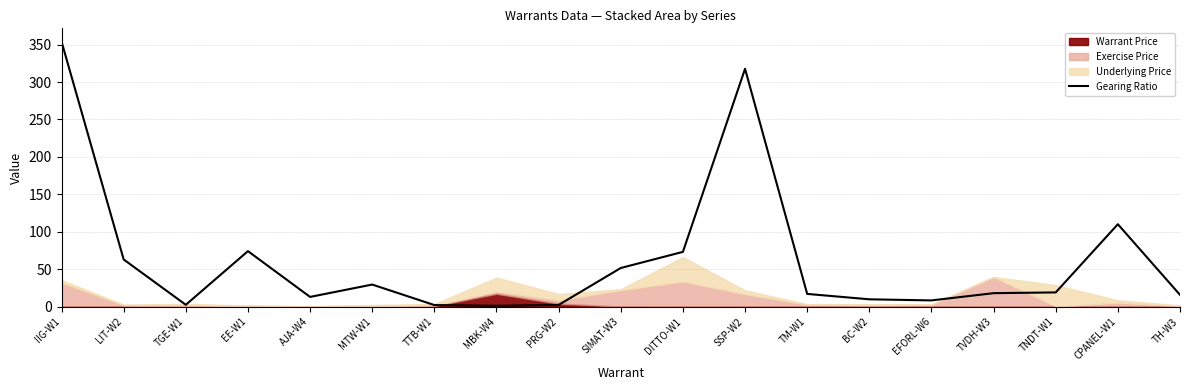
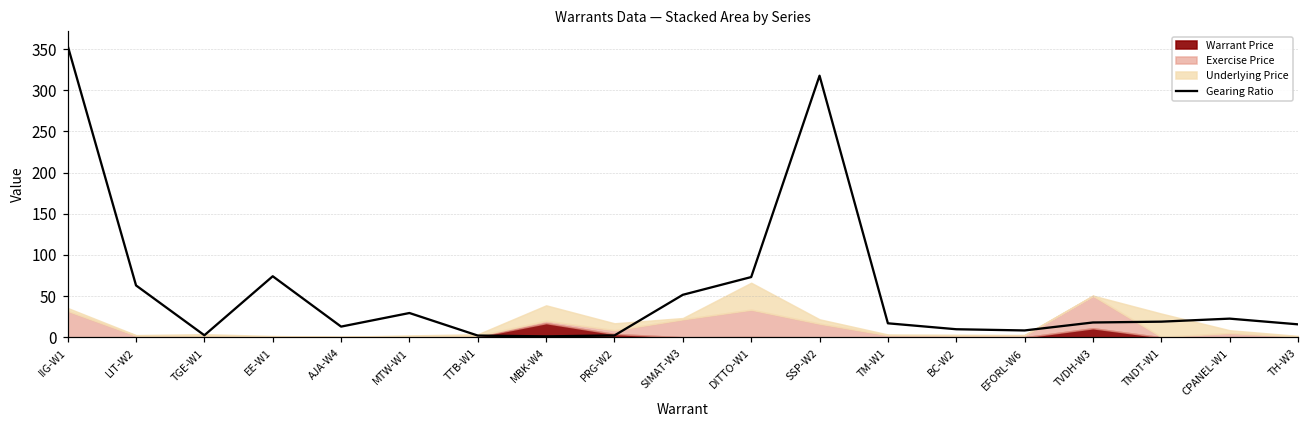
Warrant Price, TVDH-W3: 0 -> 10
Gearing Ratio, CPANEL-W1: 110 -> 20
